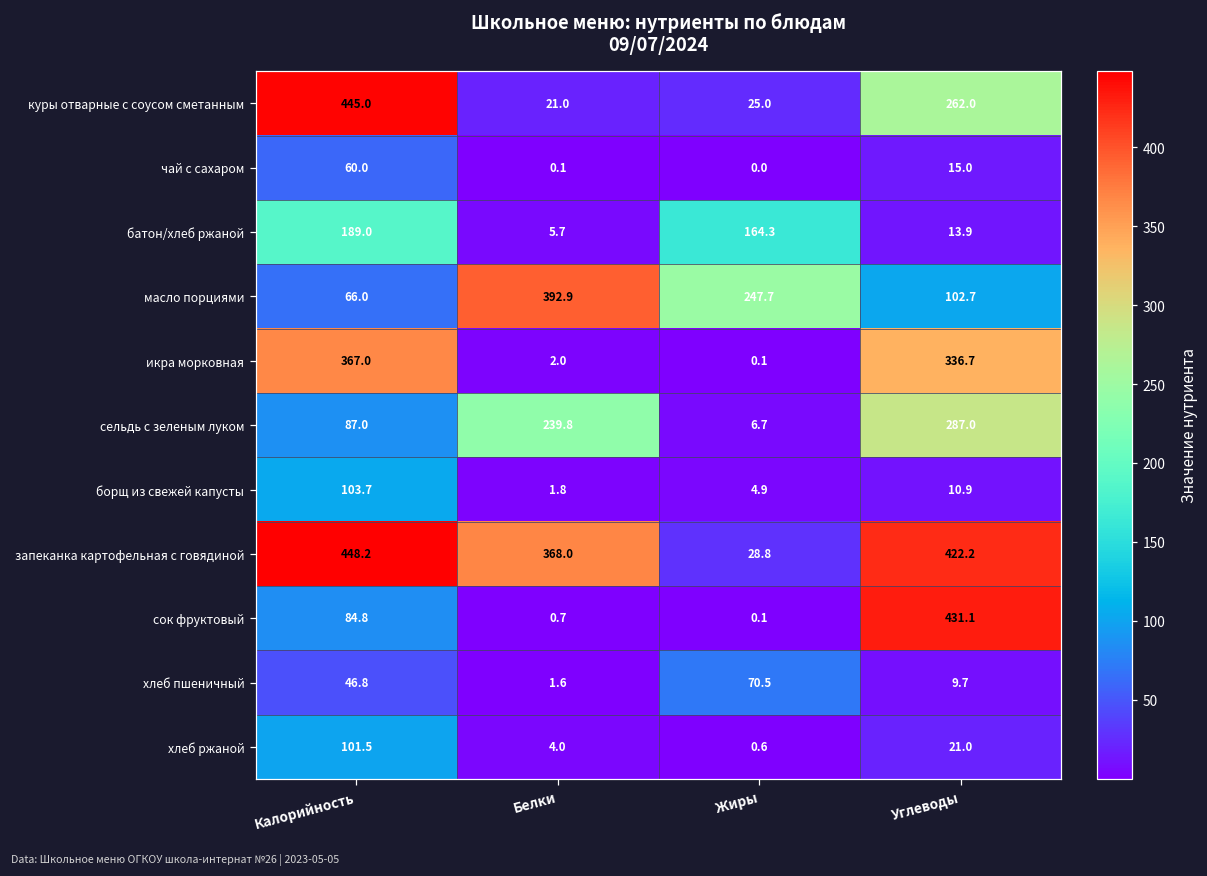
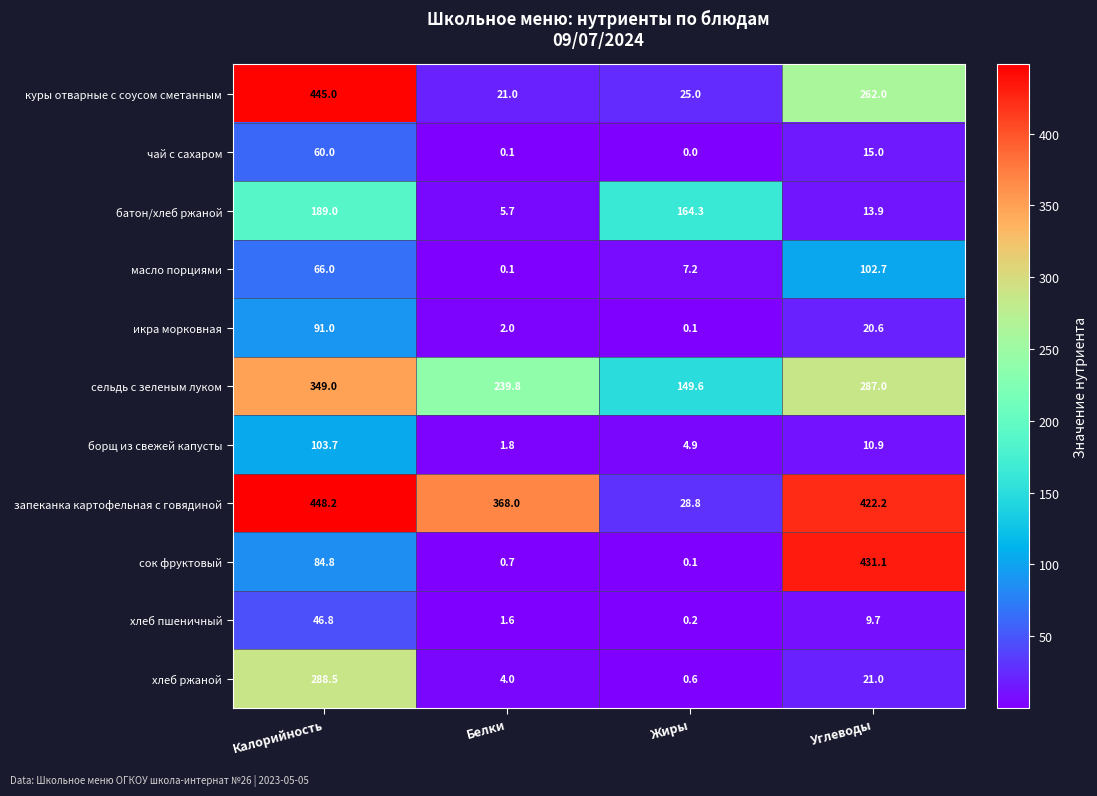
масло порциями, Белки: 392.9 -> 0.1
масло порциями, Жиры: 247.7 -> 7.2
икра морковная, Калорийность: 367.0 -> 91.0
икра морковная, Углеводы: 336.7 -> 20.6
сельдь с зеленым луком, Калорийность: 87.0 -> 349.0
сельдь с зеленым луком, Жиры: 6.7 -> 149.6
хлеб пшеничный, Жиры: 70.5 -> 0.2
хлеб ржаной, Калорийность: 101.5 -> 288.5
